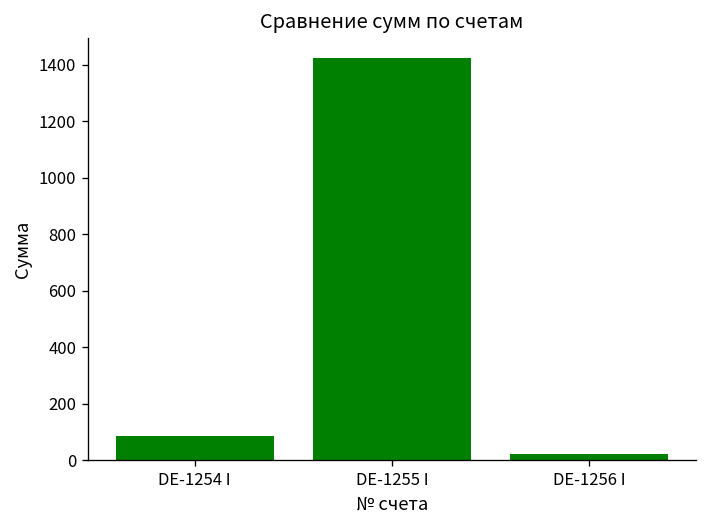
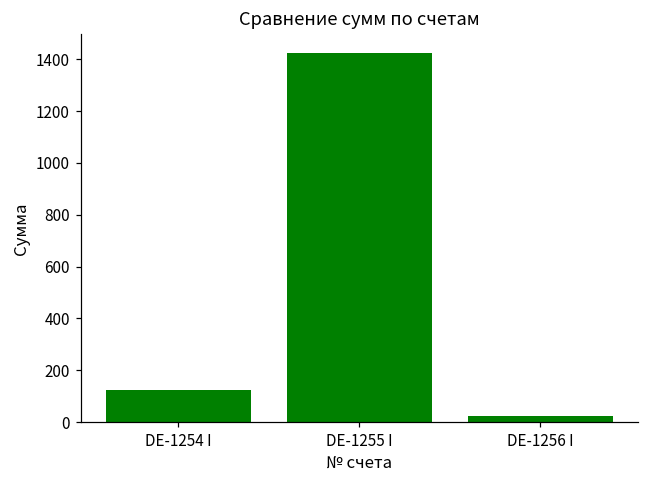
DE-1254 I: 90 -> 120
